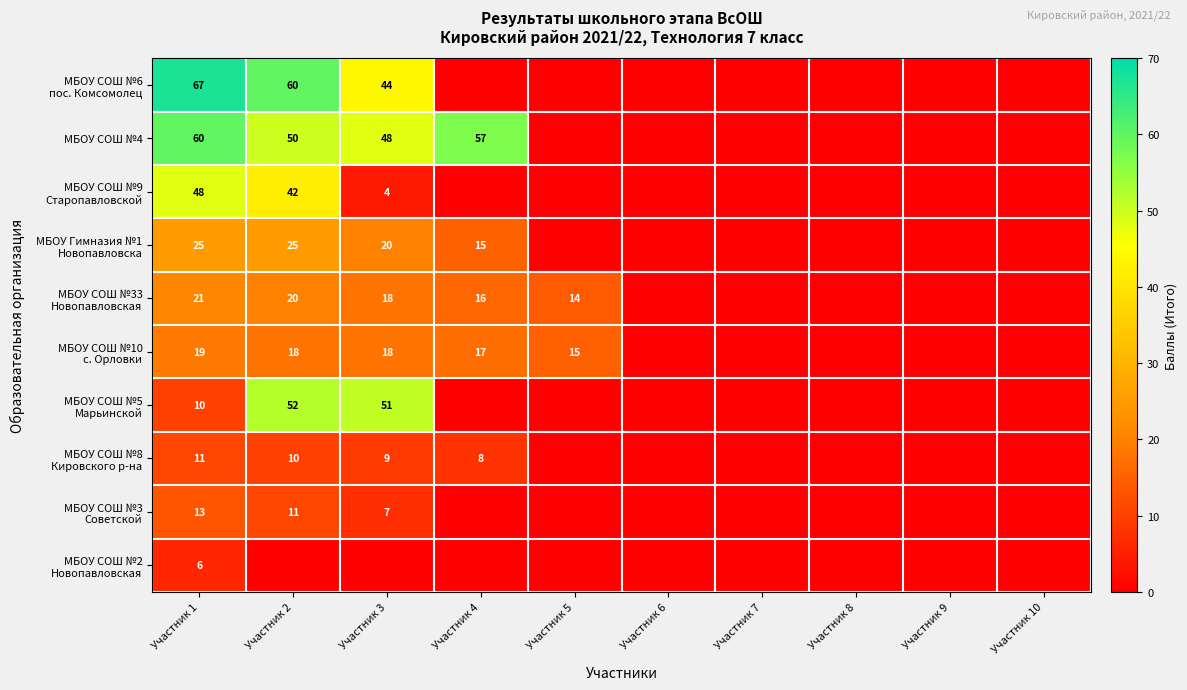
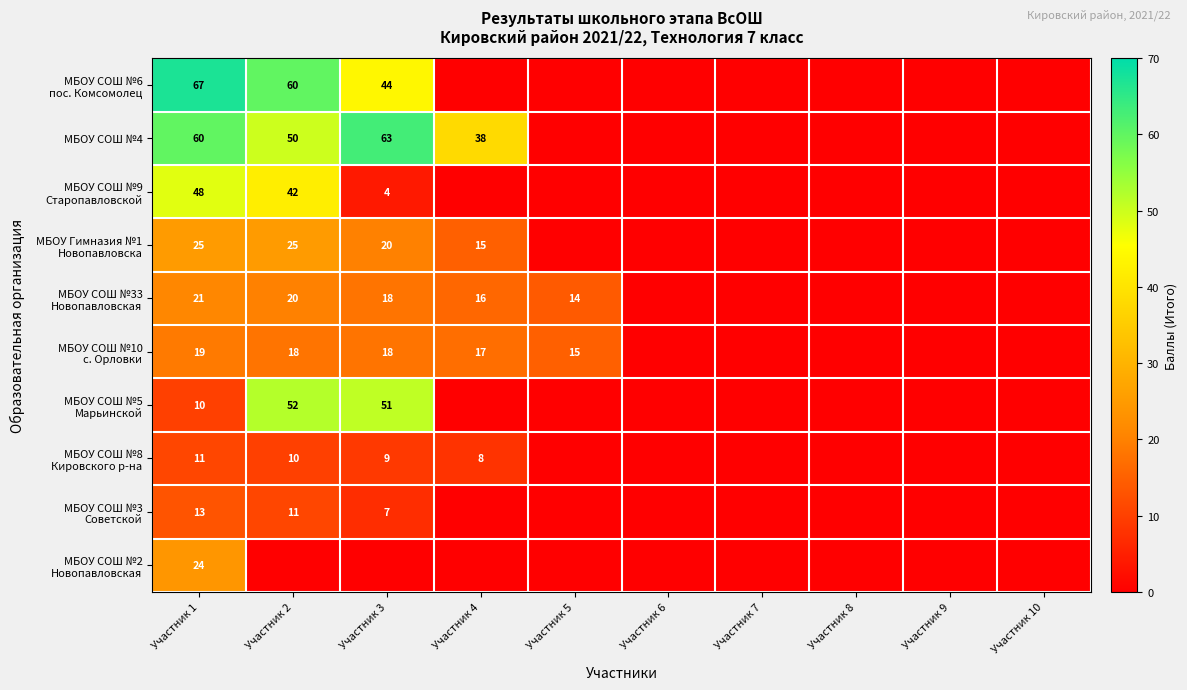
МБОУ СОШ №4, Участник 3: 48 -> 63
МБОУ СОШ №4, Участник 4: 57 -> 38
МБОУ СОШ №2 Новопавловская, Участник 1: 6 -> 24
